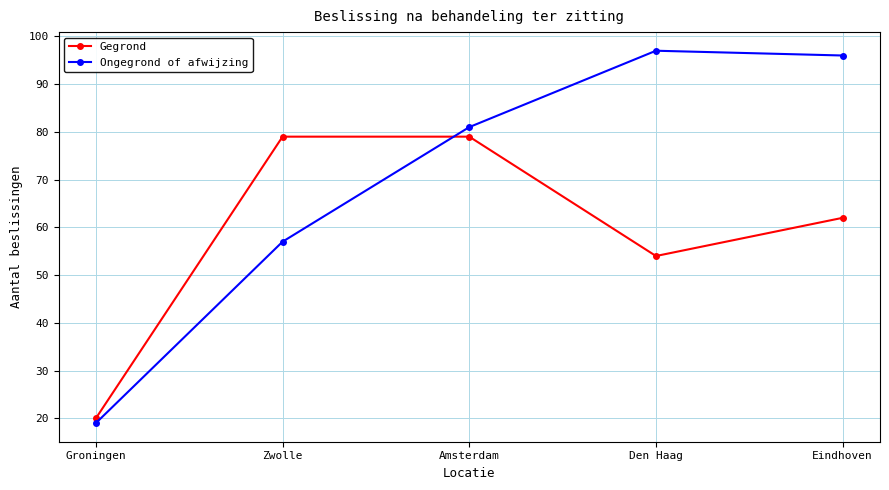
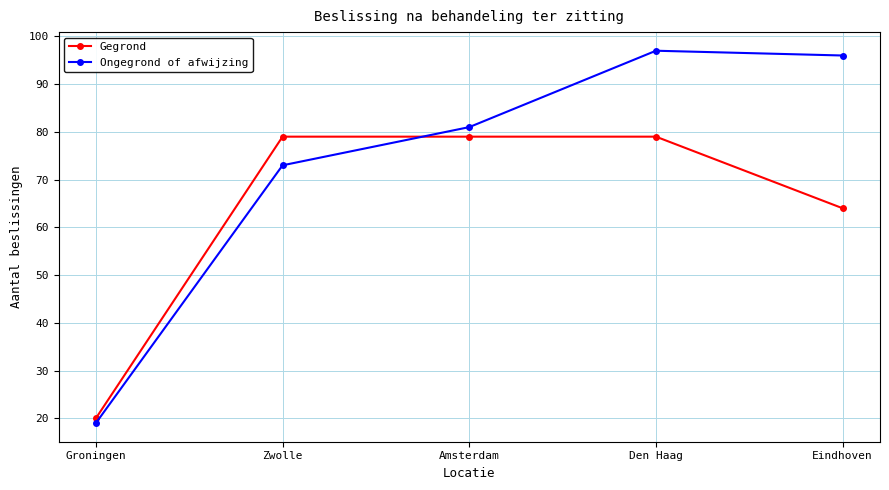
Ongegrond of afwijzing, Zwolle: 57 -> 73
Gegrond, Den Haag: 54 -> 79
Gegrond, Eindhoven: 62 -> 64
